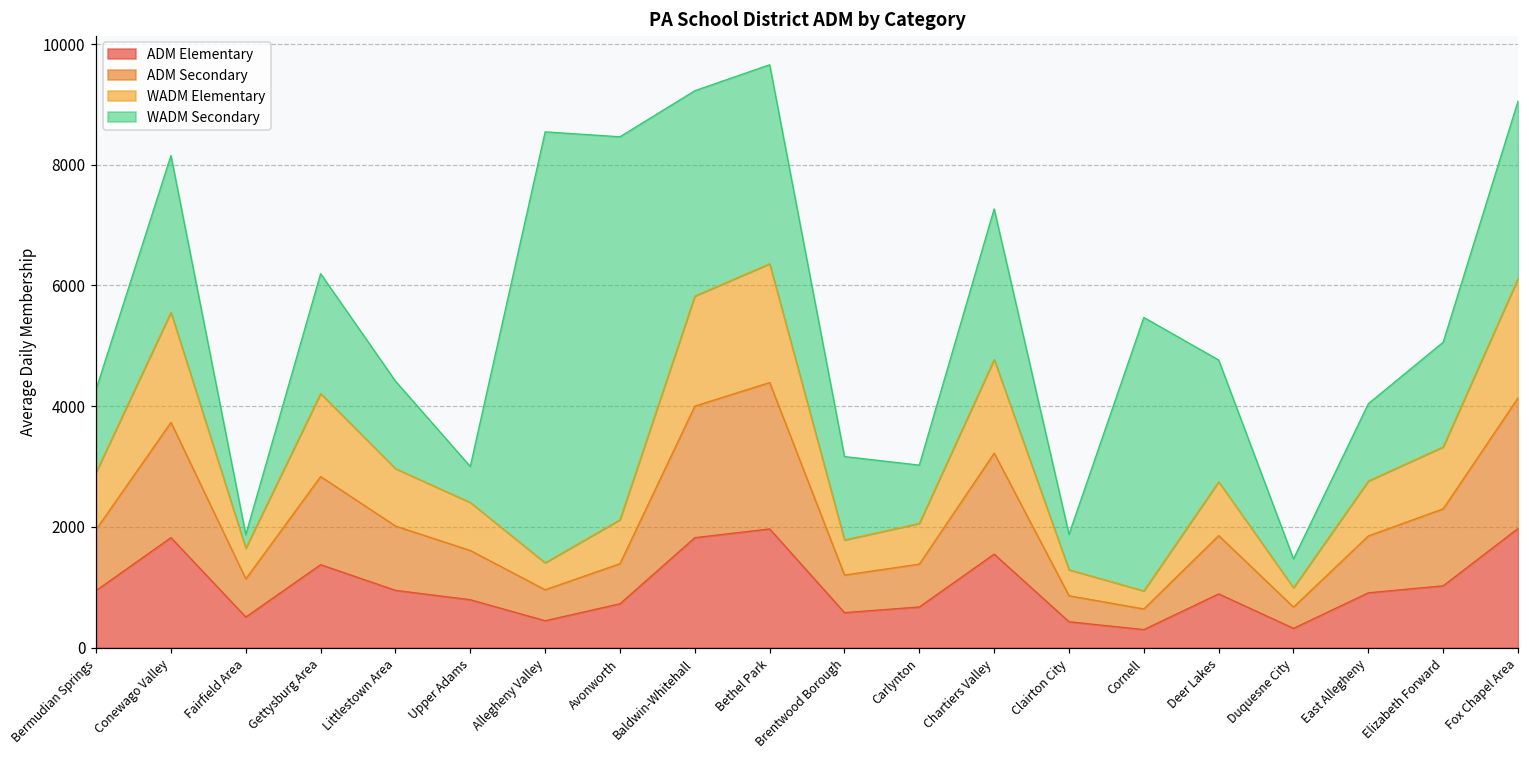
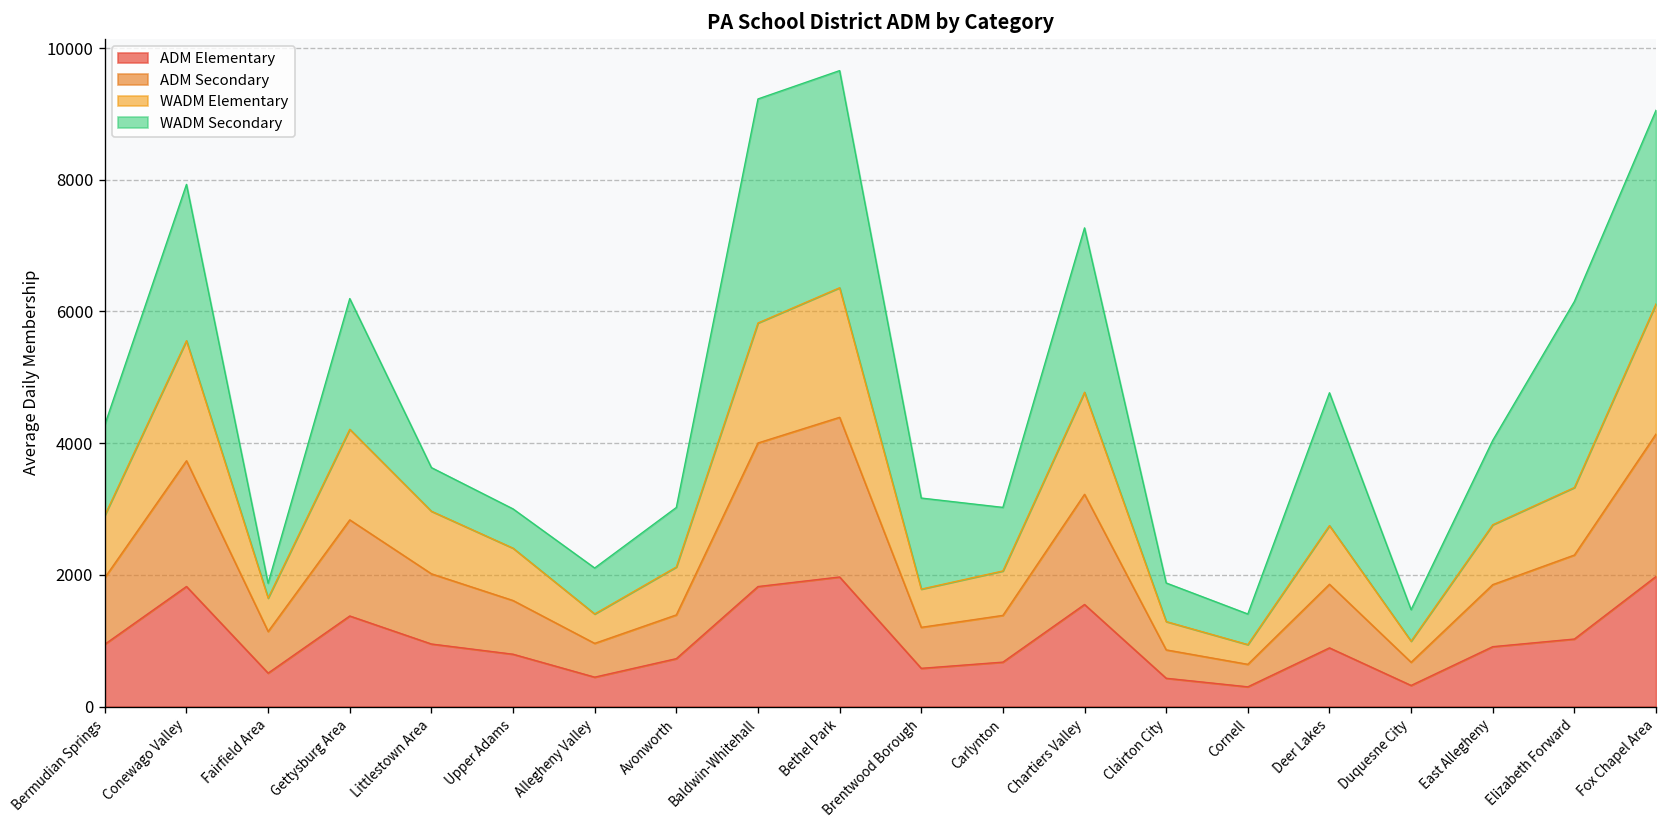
WADM Secondary, Conewago Valley: 2600 -> 2400
WADM Secondary, Littlestown Area: 1400 -> 700
WADM Secondary, Allegheny Valley: 7100 -> 700
WADM Secondary, Avonworth: 6300 -> 900
WADM Secondary, Cornell: 4500 -> 500
WADM Secondary, Elizabeth Forward: 1700 -> 2800
